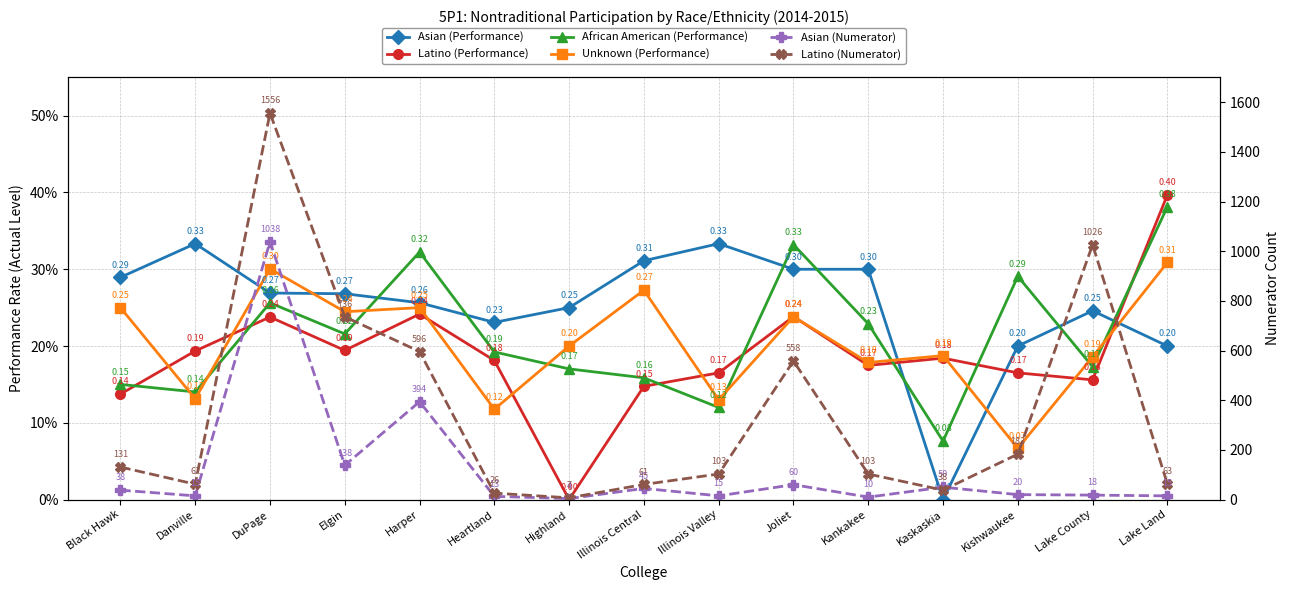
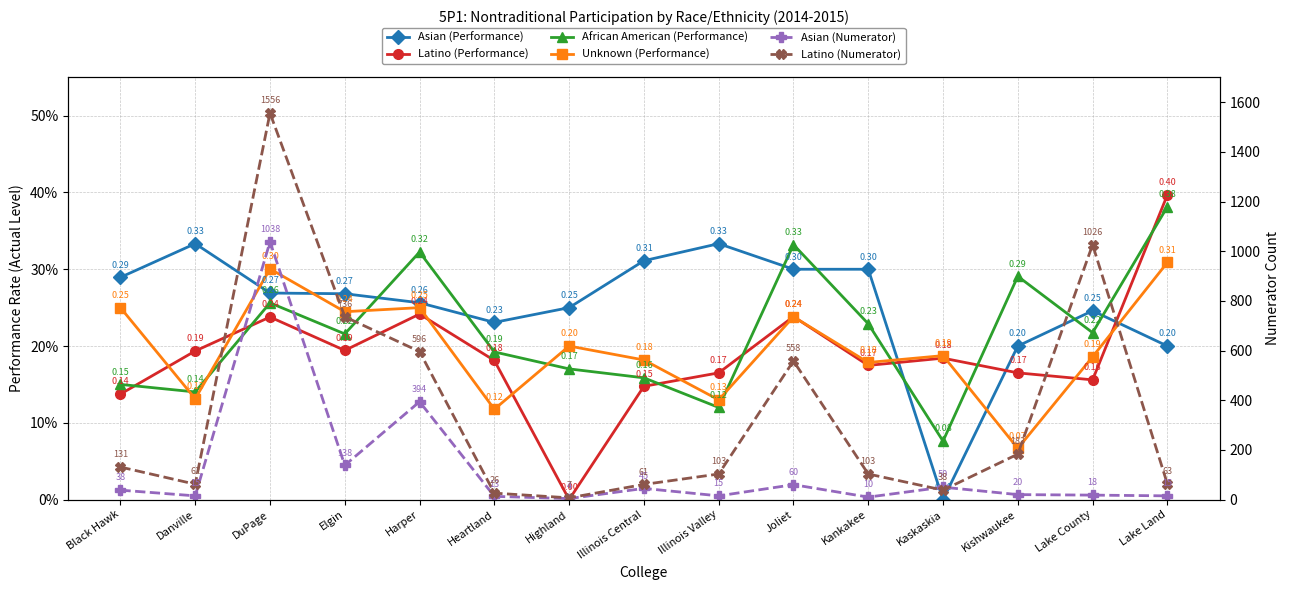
Unknown (Performance), Illinois Central: 0.27 -> 0.18
African American (Performance), Lake County: 0.17 -> 0.22
